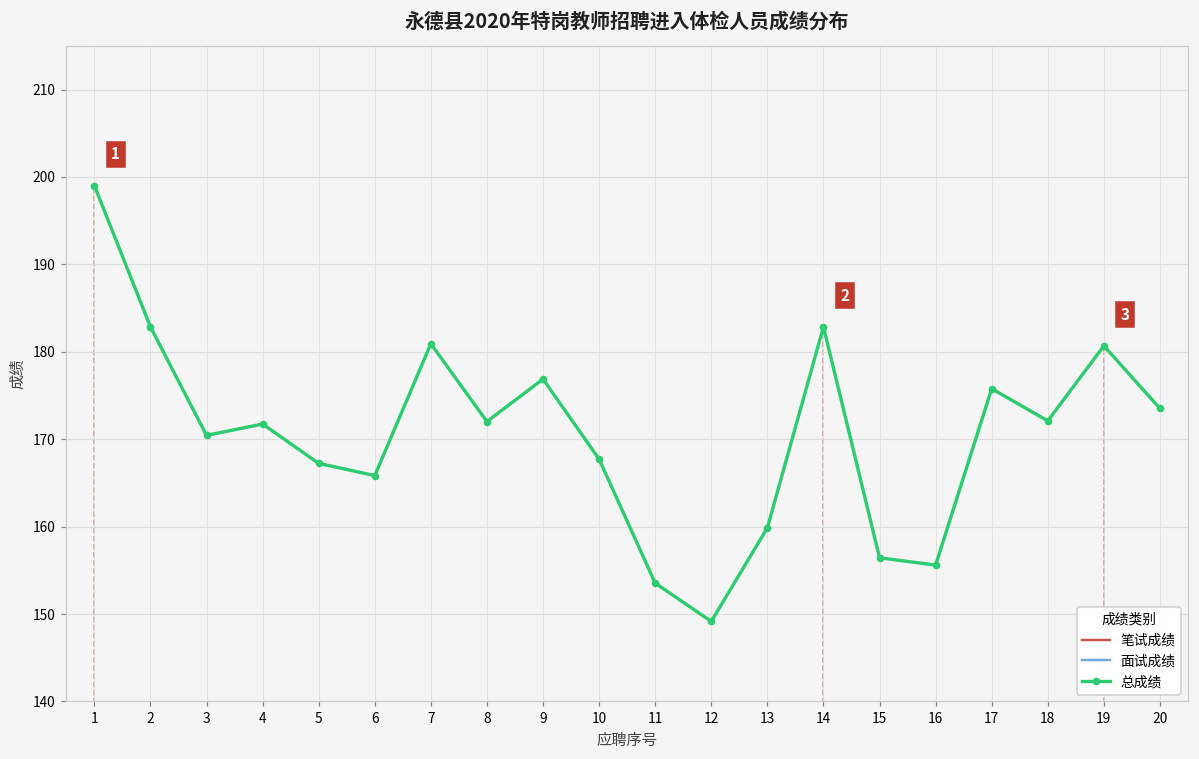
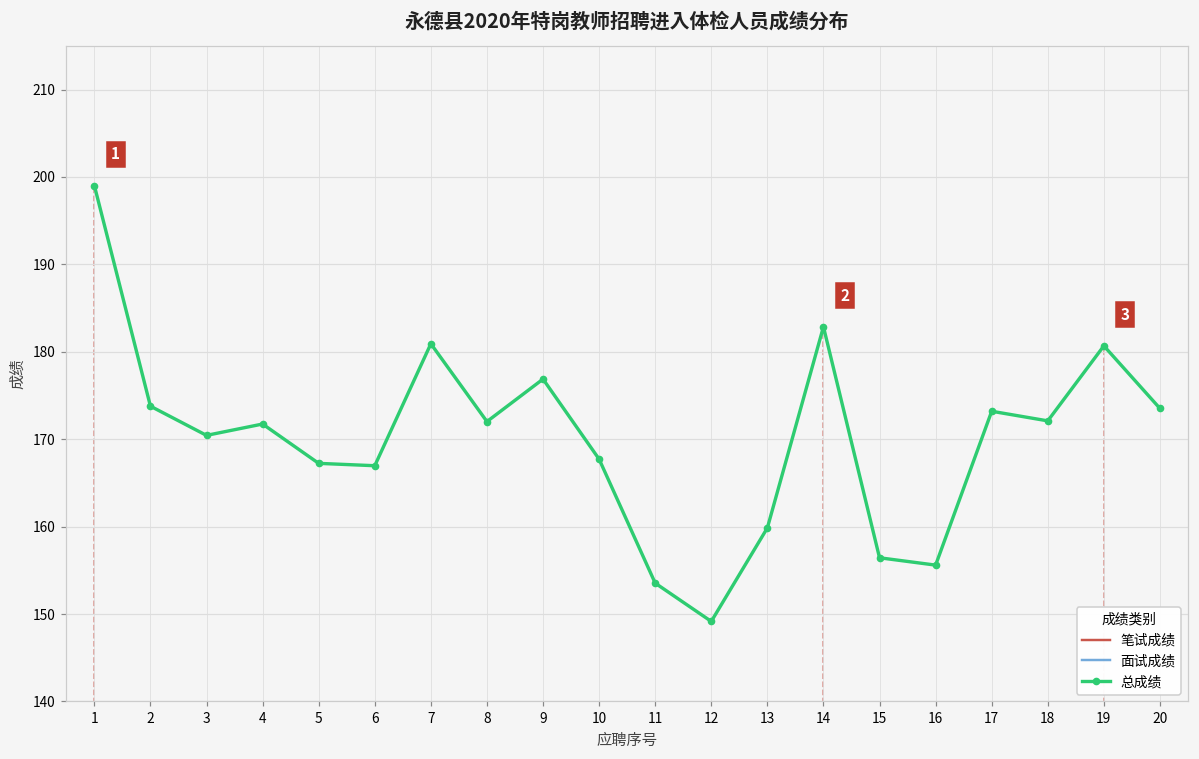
总成绩, 2: 183 -> 174
总成绩, 6: 166 -> 167
总成绩, 17: 176 -> 173
